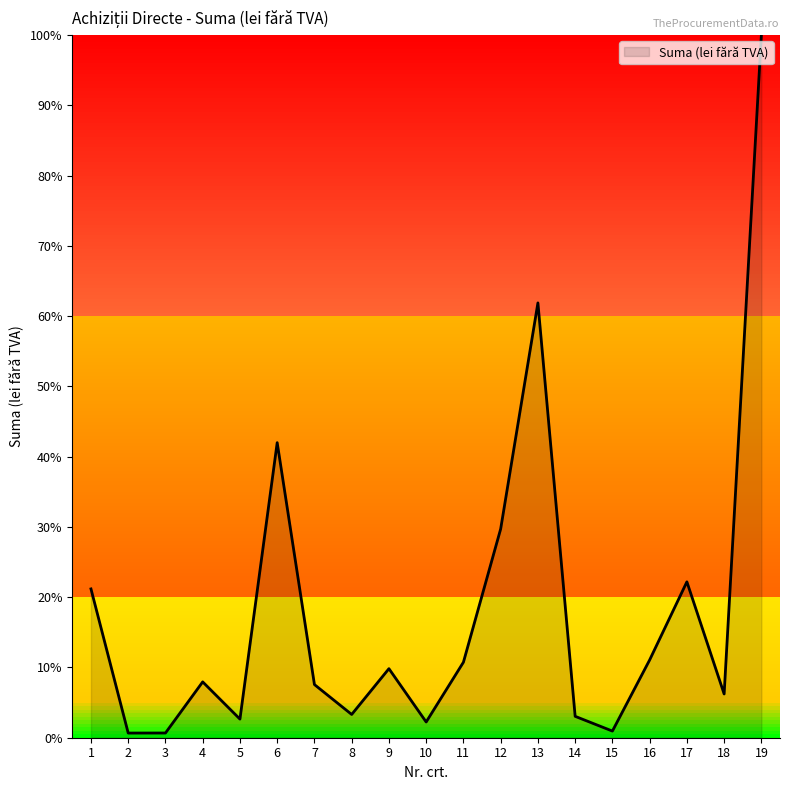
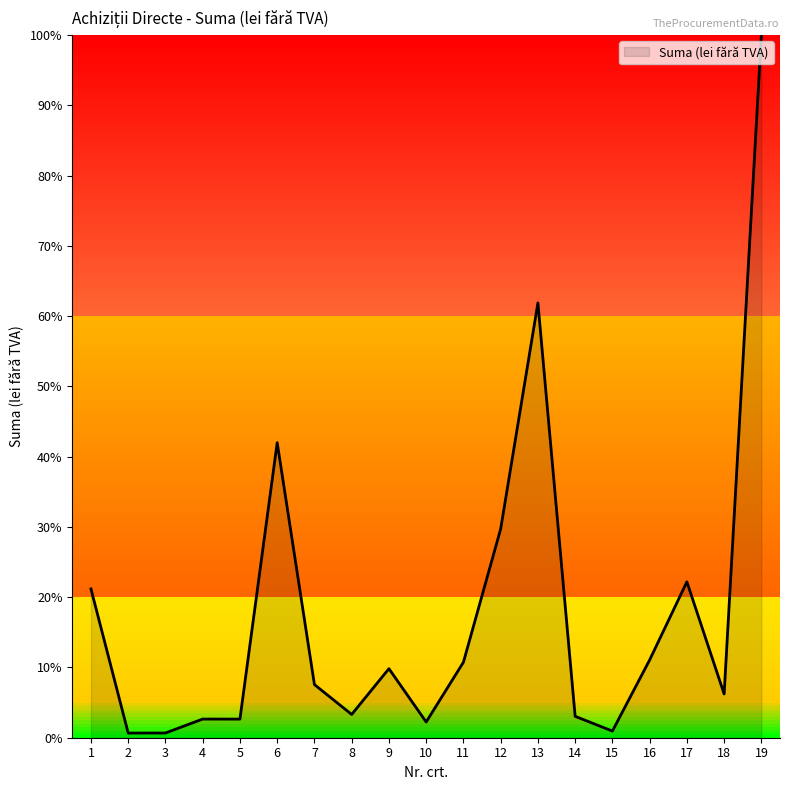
4: 8% -> 3%
